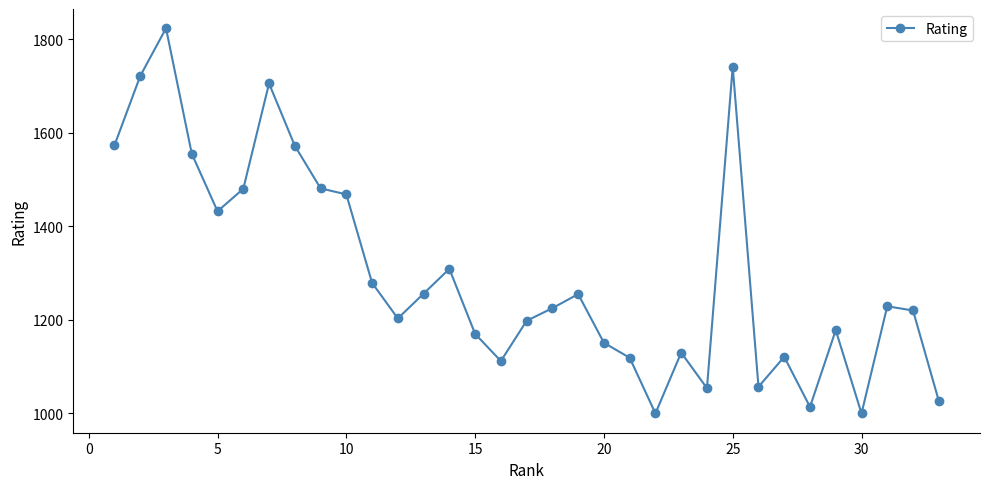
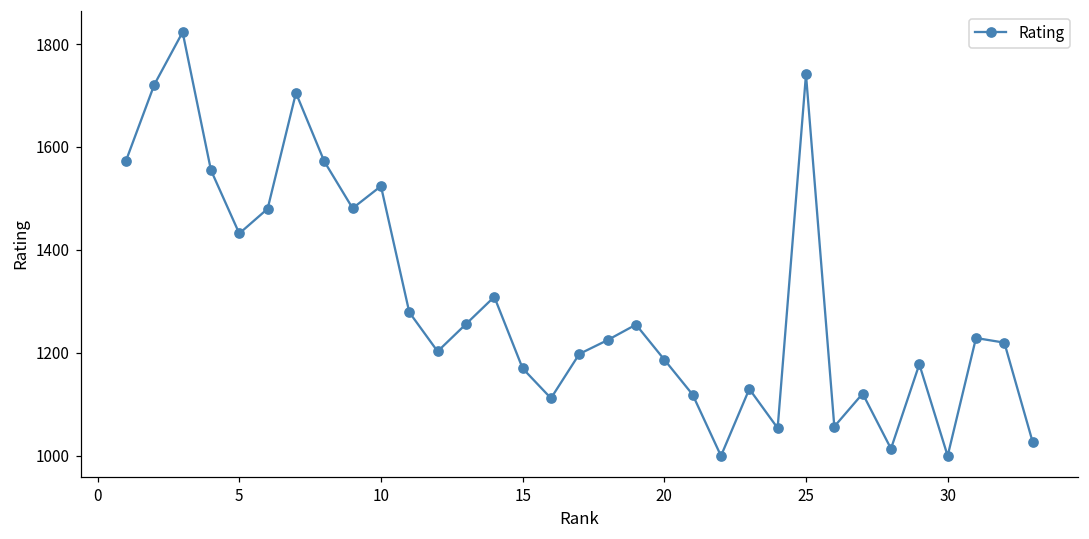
10: 1470 -> 1520
20: 1150 -> 1190
